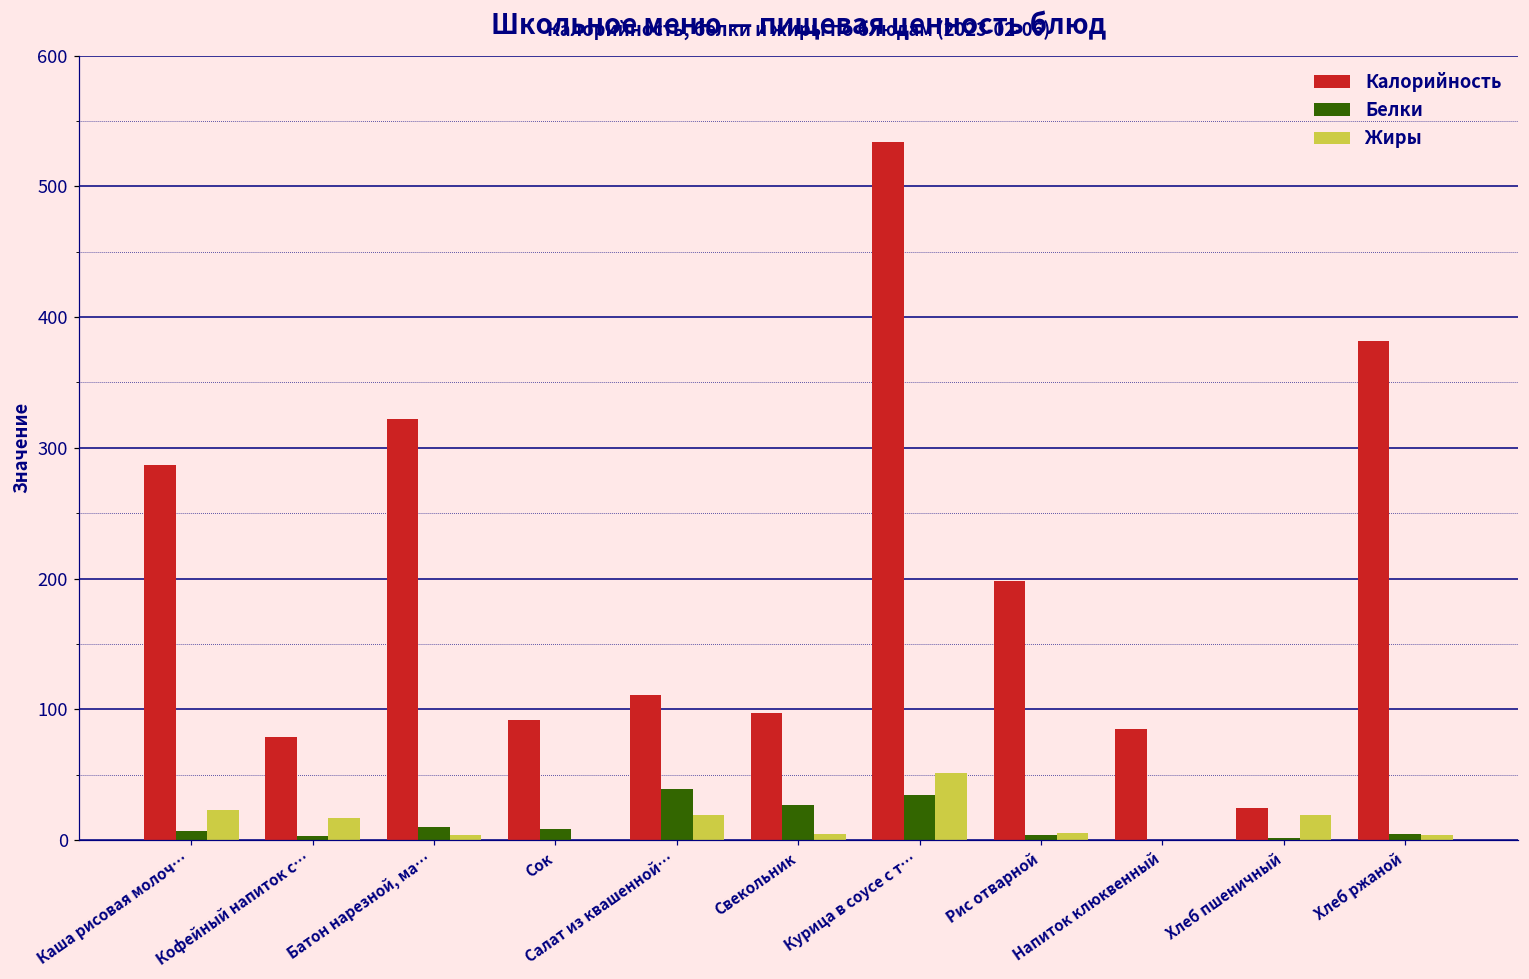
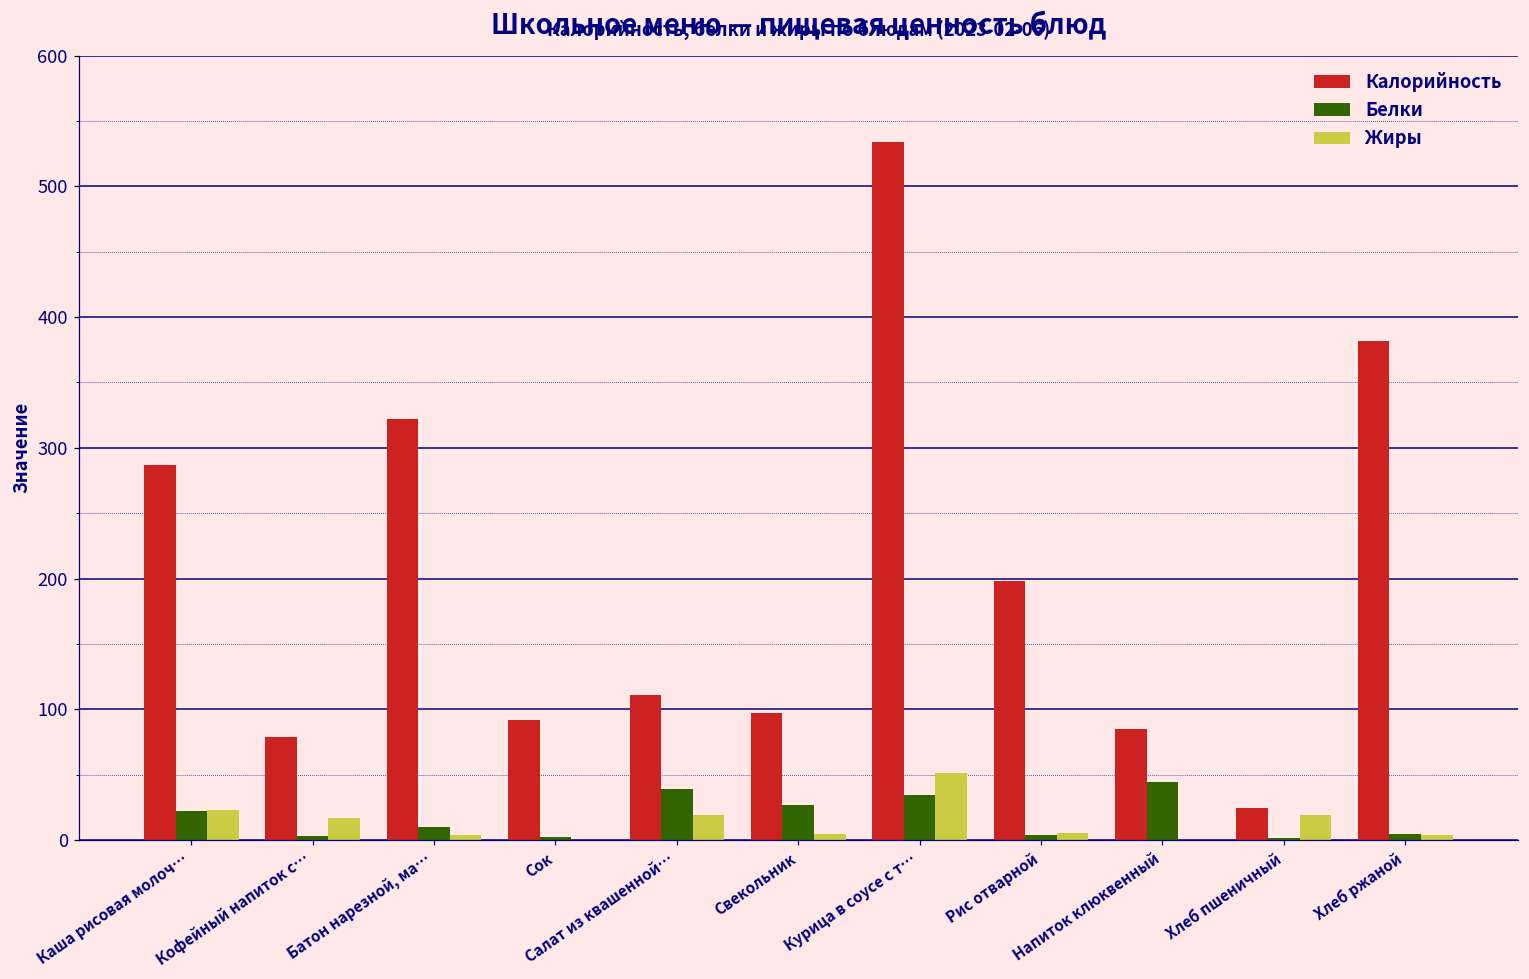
Белки, Каша рисовая молоч…: 7 -> 22
Белки, Сок: 9 -> 2
Белки, Напиток клюквенный: 0 -> 44
